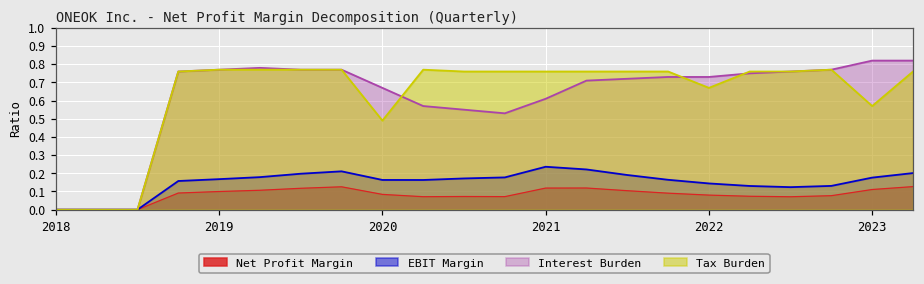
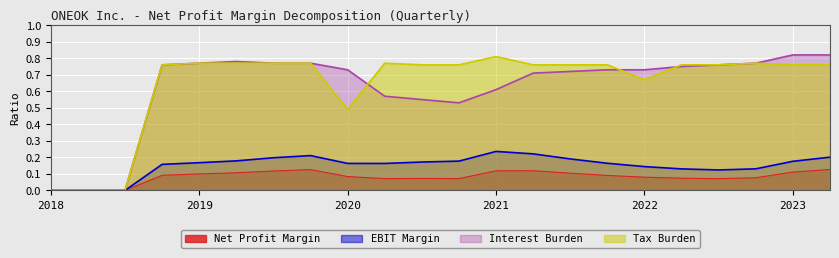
Interest Burden, 2020: 0.67 -> 0.73
Tax Burden, 2021: 0.76 -> 0.81
Tax Burden, 2023: 0.57 -> 0.76
